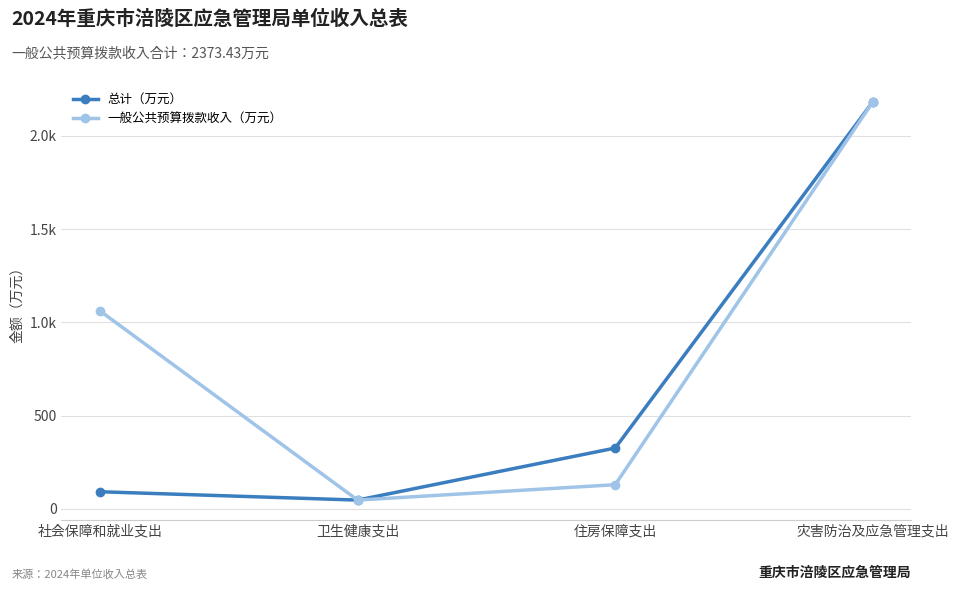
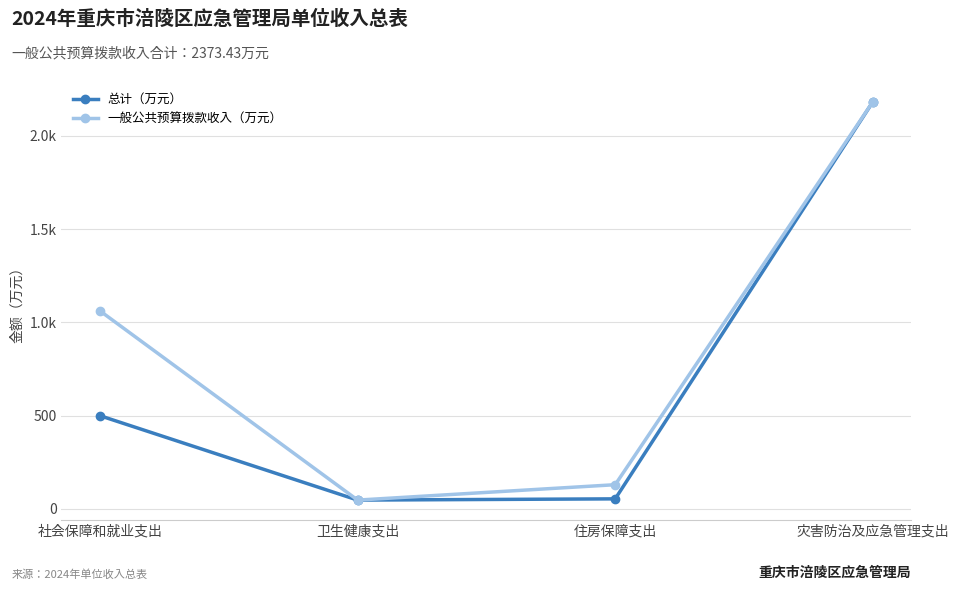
总计（万元）, 社会保障和就业支出: 90 -> 500
总计（万元）, 住房保障支出: 330 -> 50
